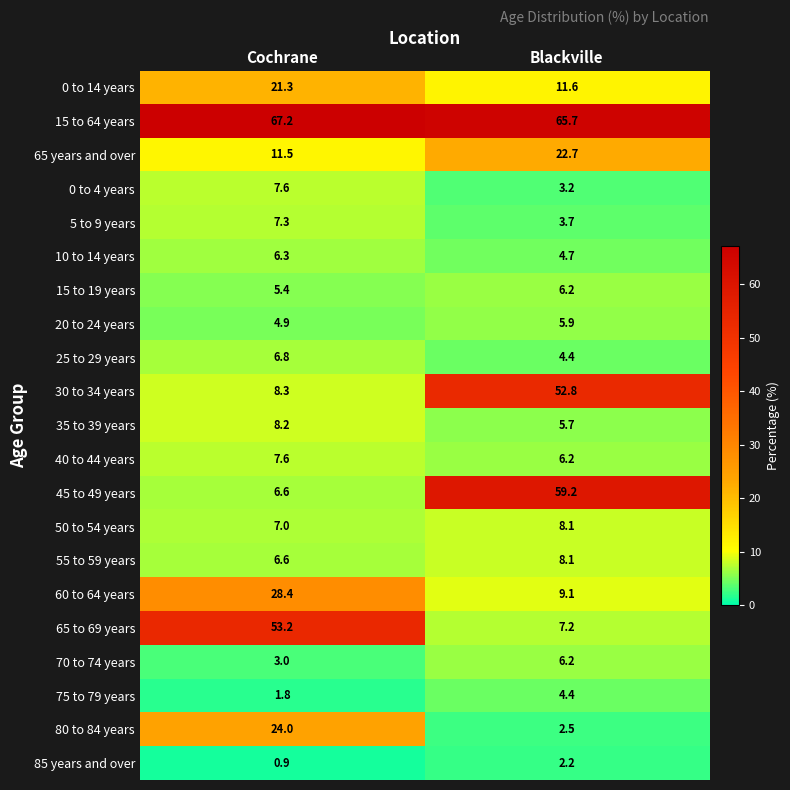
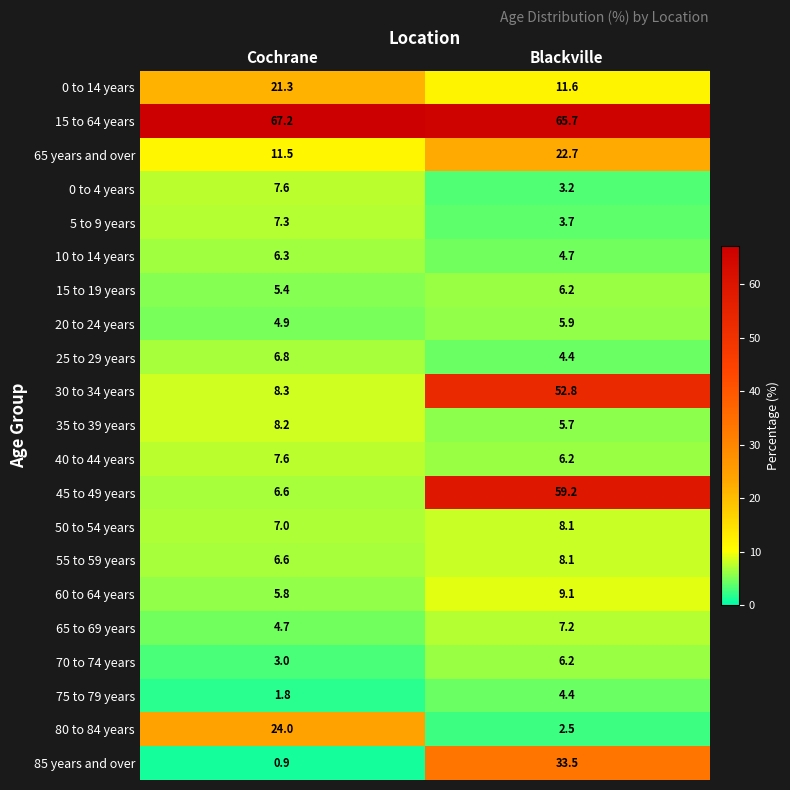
60 to 64 years, Cochrane: 28.4 -> 5.8
65 to 69 years, Cochrane: 53.2 -> 4.7
85 years and over, Blackville: 2.2 -> 33.5
